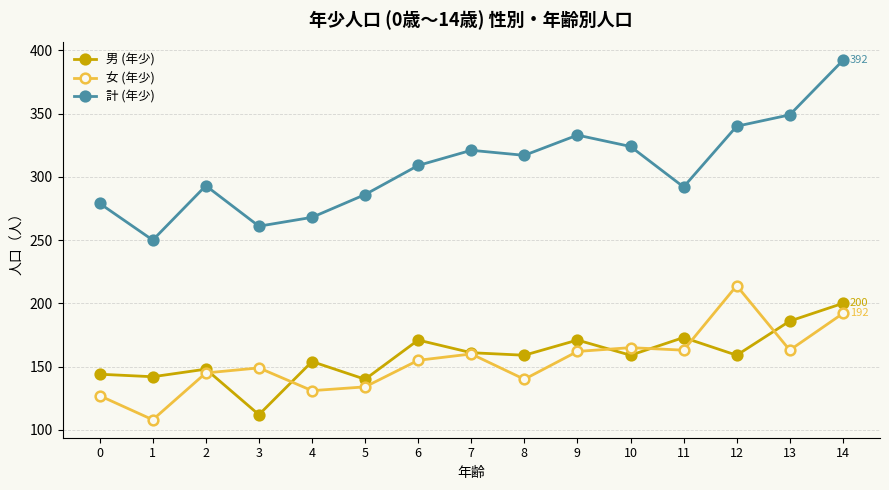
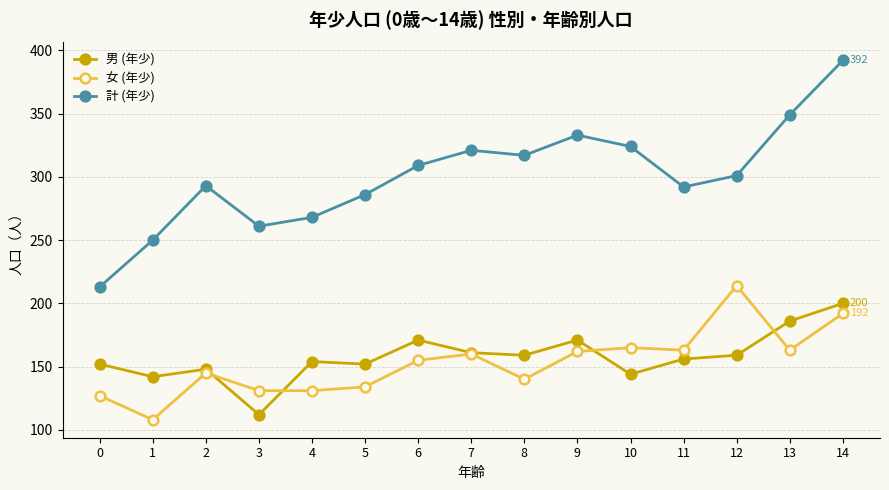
男 (年少), 0: 144 -> 152
計 (年少), 0: 279 -> 213
女 (年少), 3: 149 -> 131
男 (年少), 5: 140 -> 152
男 (年少), 10: 159 -> 144
男 (年少), 11: 173 -> 156
計 (年少), 12: 340 -> 301
